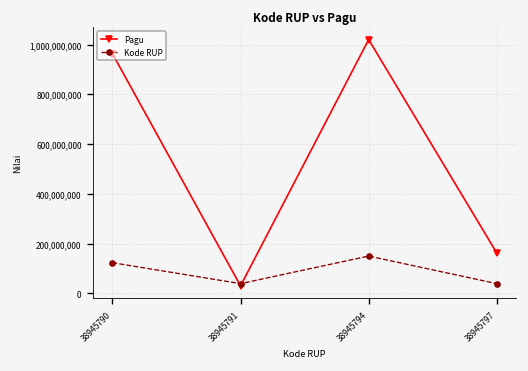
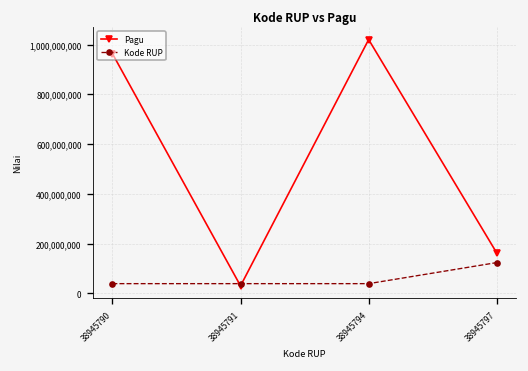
Kode RUP, 38945790: 120,000,000 -> 40,000,000
Kode RUP, 38945794: 150,000,000 -> 40,000,000
Kode RUP, 38945797: 40,000,000 -> 120,000,000
